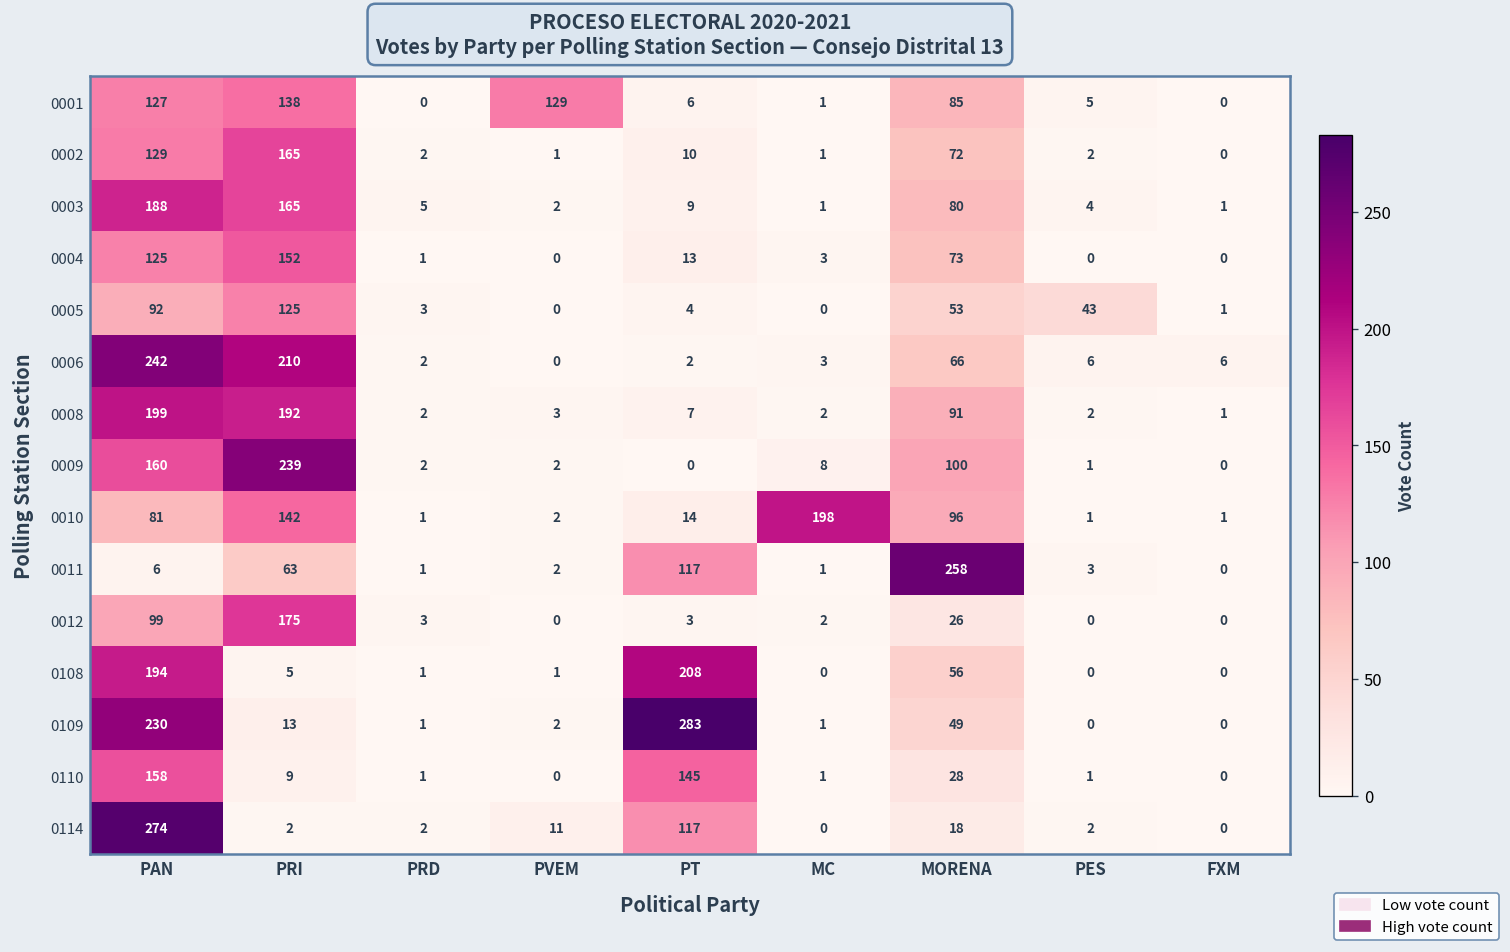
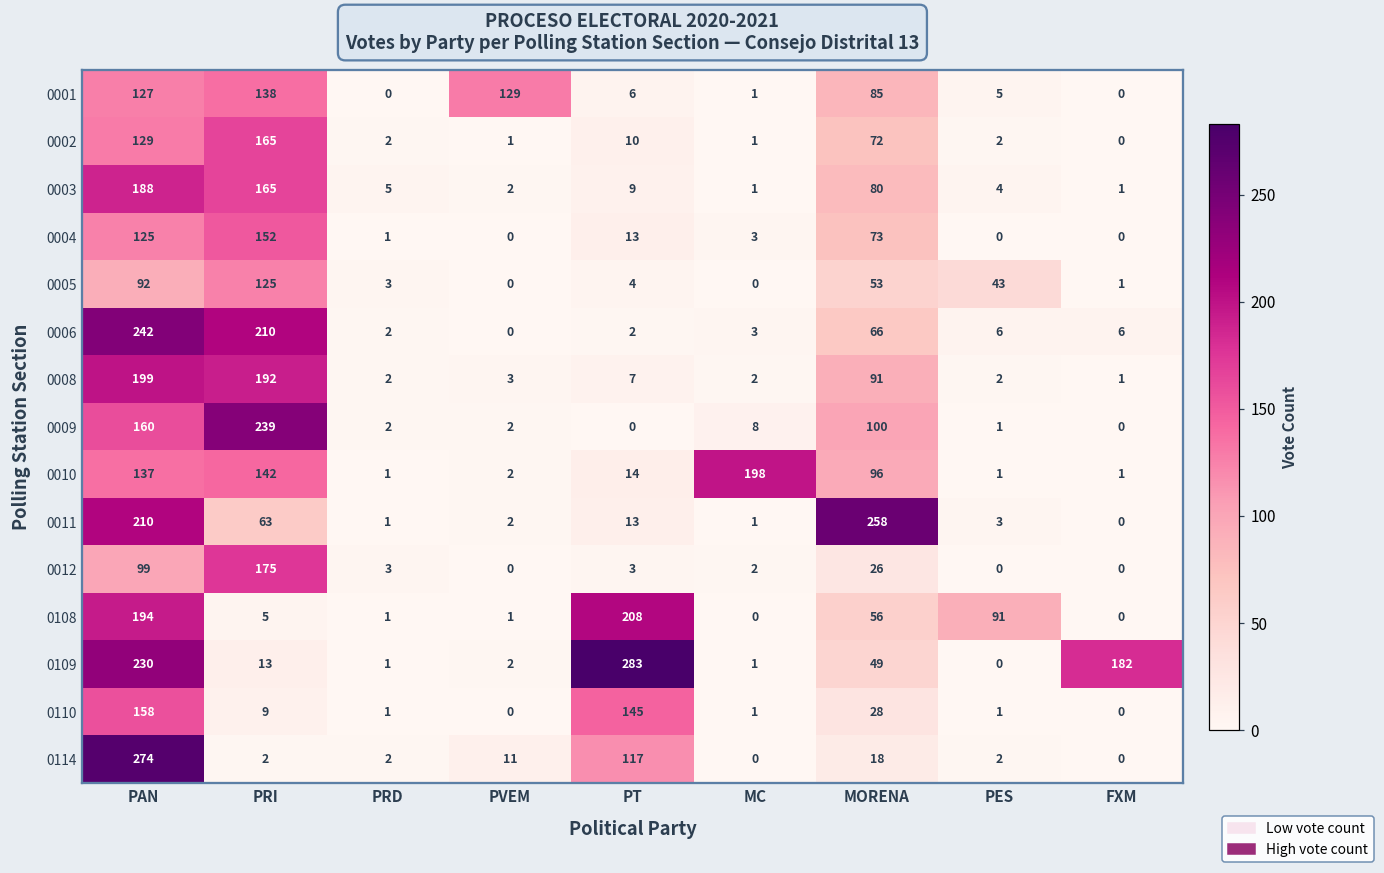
0010, PAN: 81 -> 137
0011, PAN: 6 -> 210
0011, PT: 117 -> 13
0108, PES: 0 -> 91
0109, FXM: 0 -> 182
